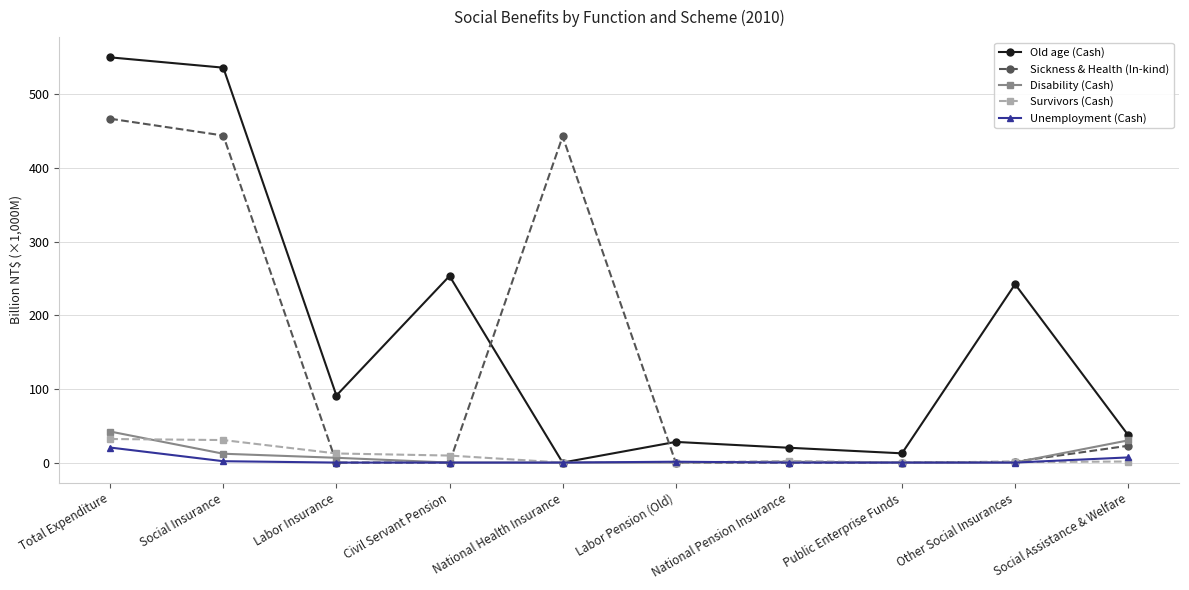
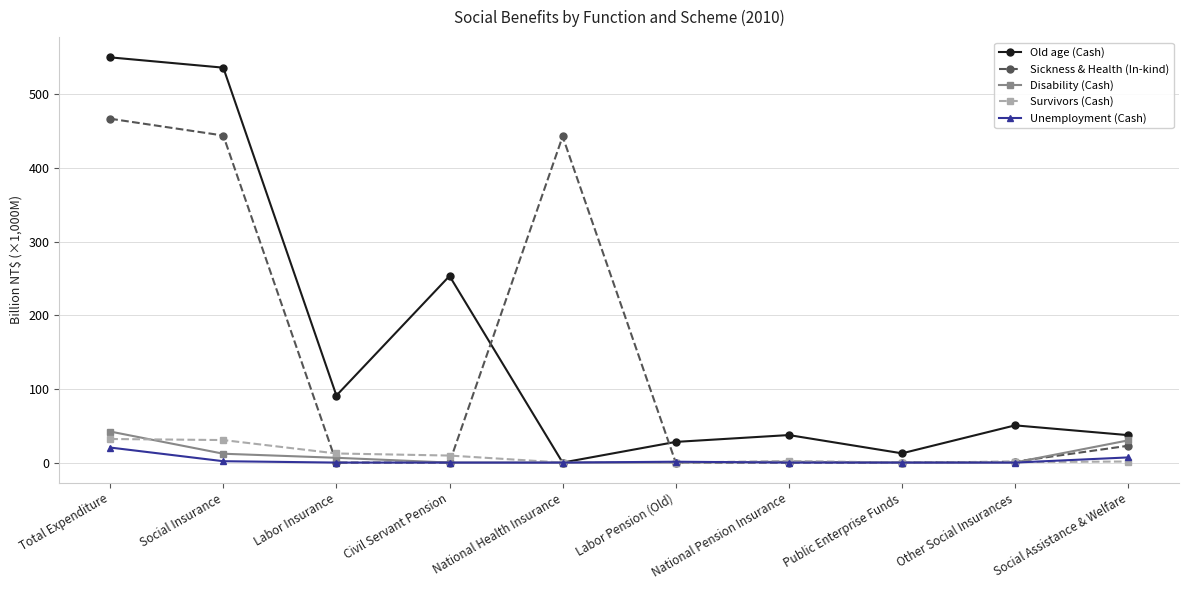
Old age (Cash), National Pension Insurance: 20 -> 40
Old age (Cash), Other Social Insurances: 240 -> 50
